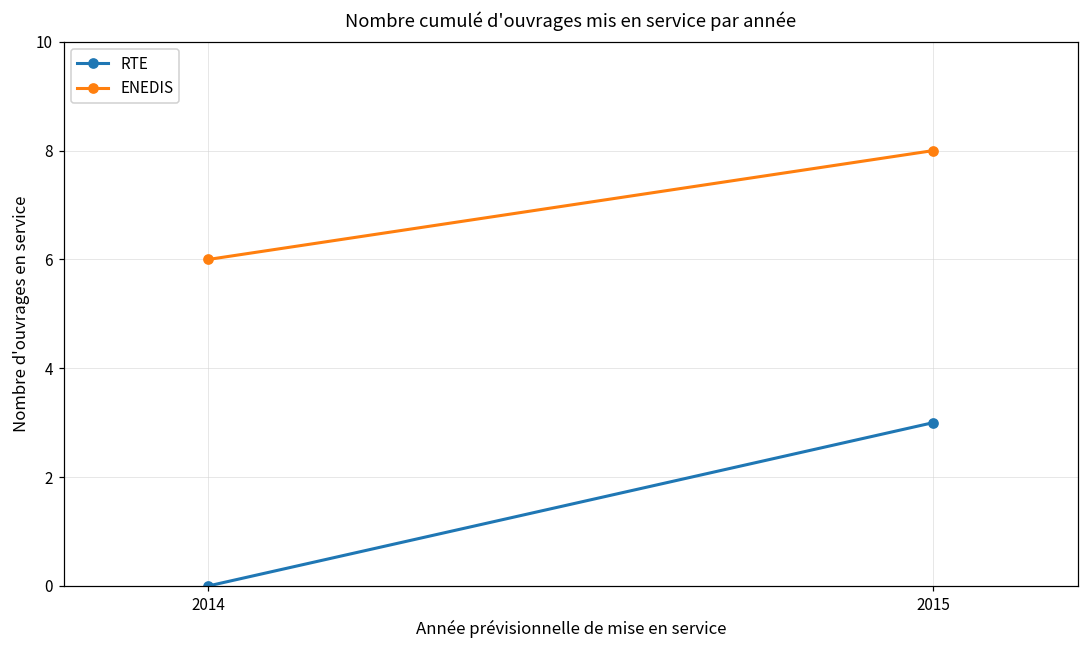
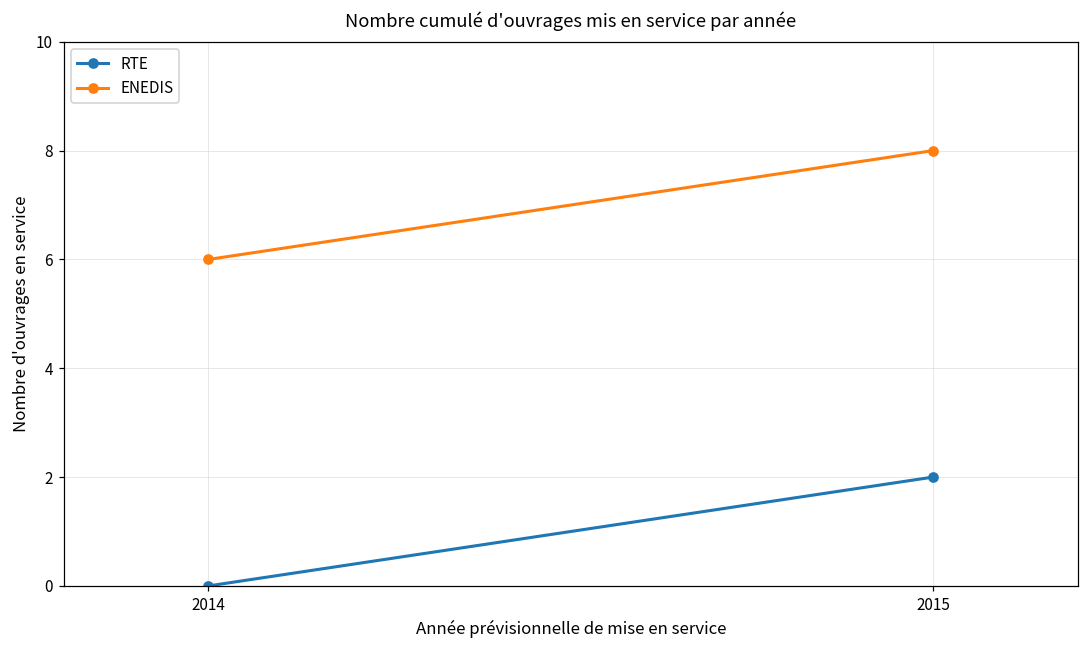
RTE, 2015: 3 -> 2
